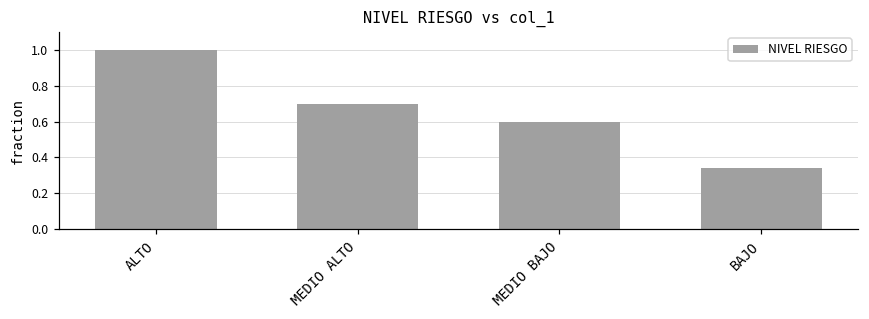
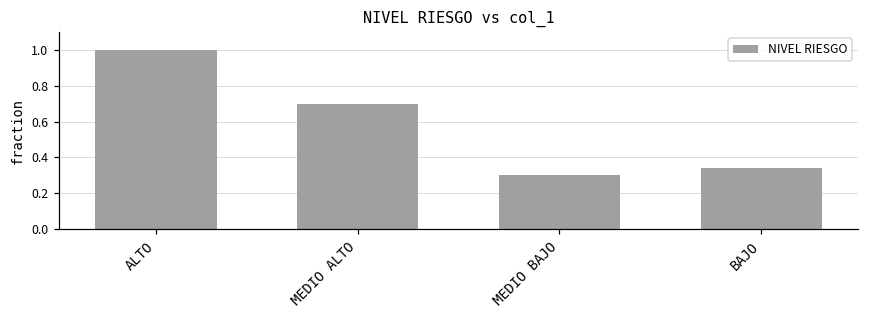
MEDIO BAJO: 0.6 -> 0.3
